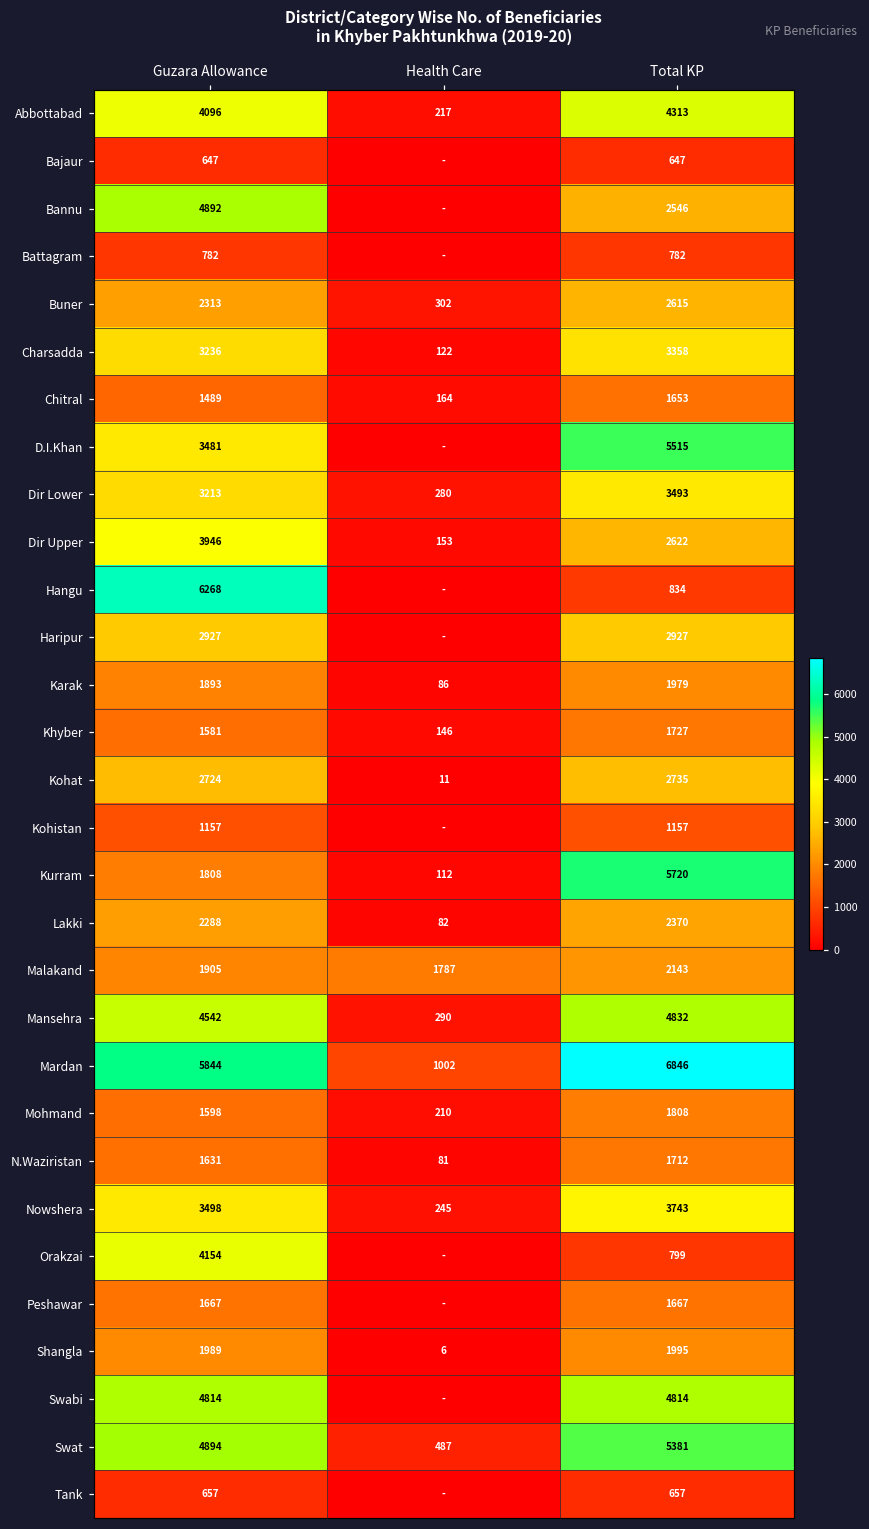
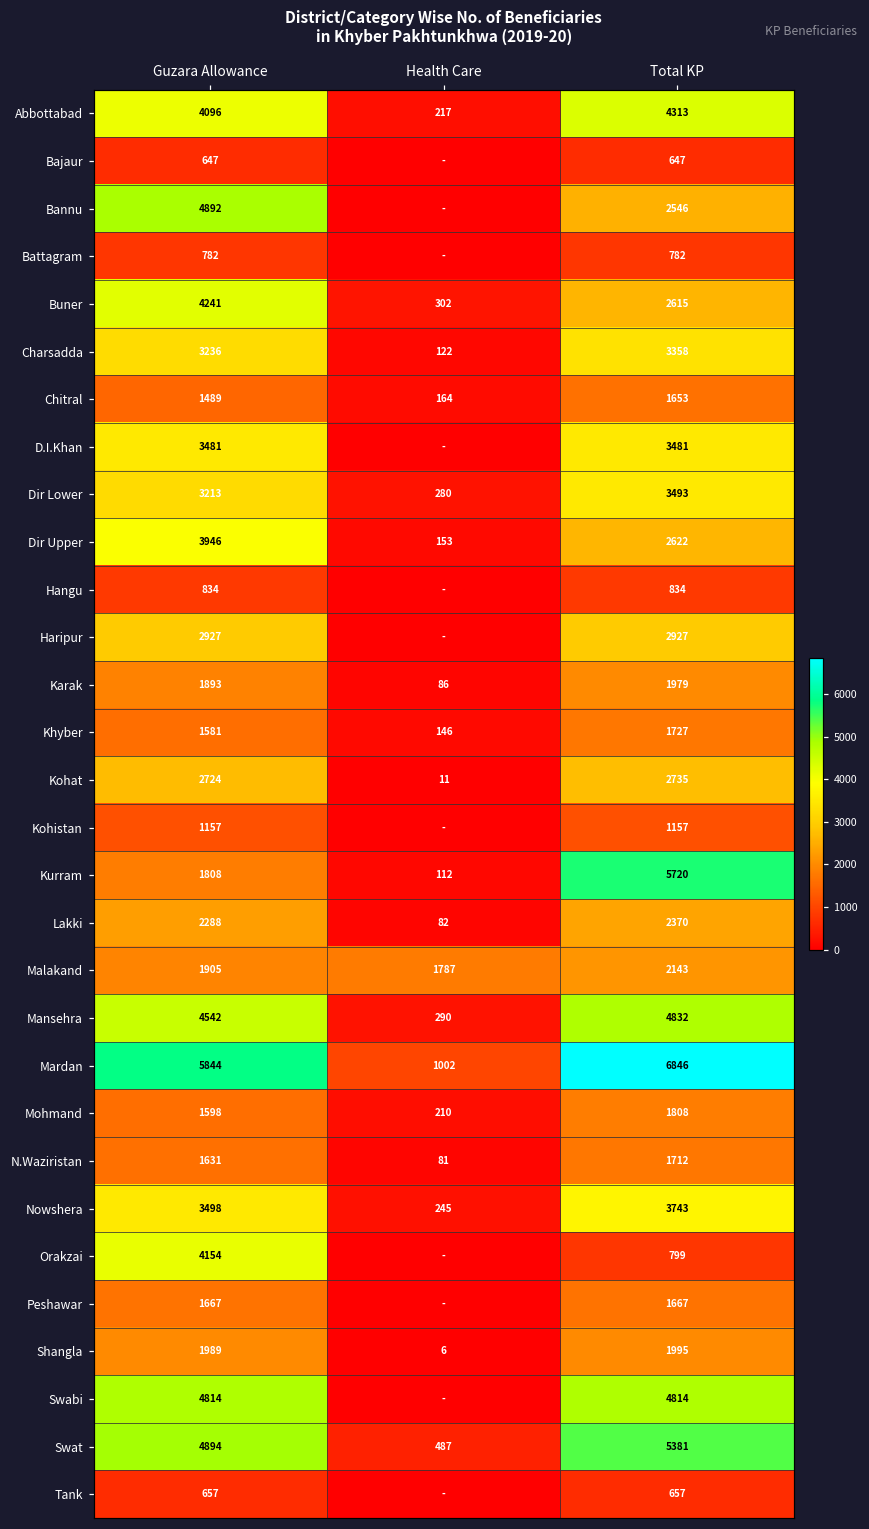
Buner, Guzara Allowance: 2313 -> 4241
D.I.Khan, Total KP: 5515 -> 3481
Hangu, Guzara Allowance: 6268 -> 834
